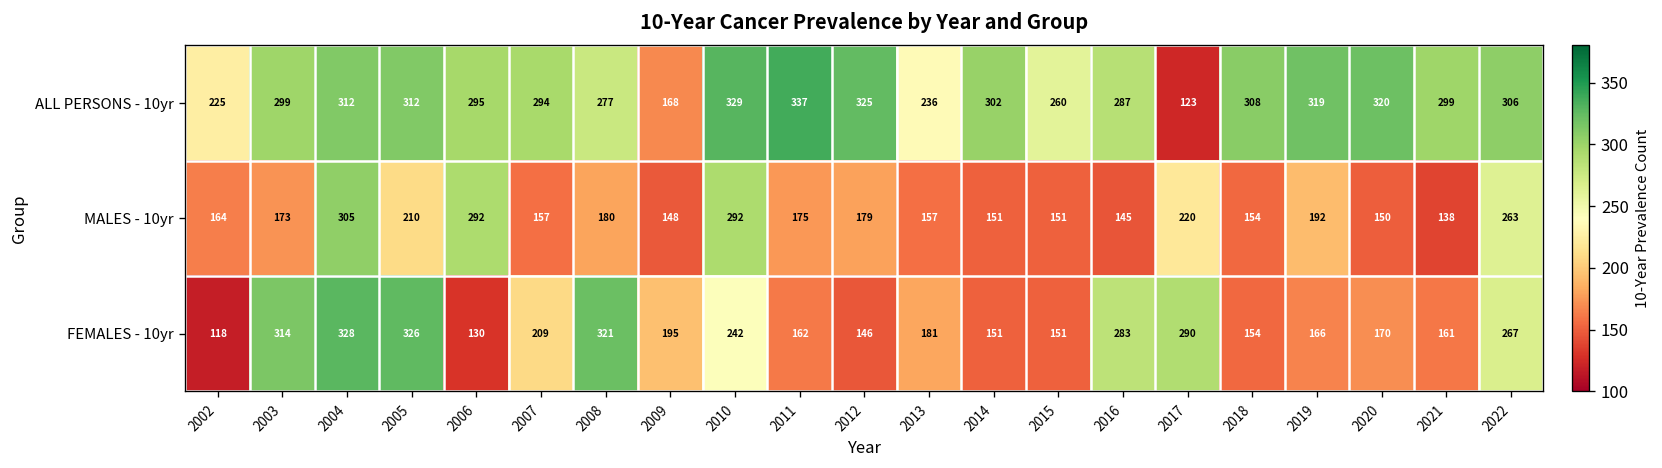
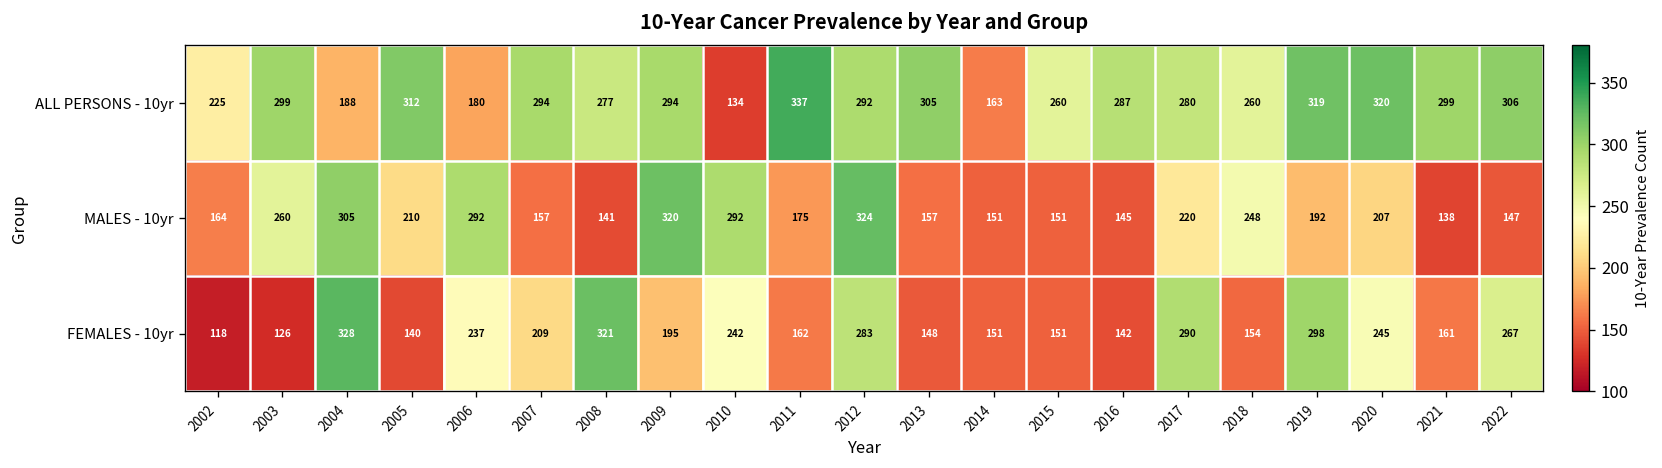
ALL PERSONS - 10yr, 2004: 312 -> 188
ALL PERSONS - 10yr, 2006: 295 -> 180
ALL PERSONS - 10yr, 2009: 168 -> 294
ALL PERSONS - 10yr, 2010: 329 -> 134
ALL PERSONS - 10yr, 2012: 325 -> 292
ALL PERSONS - 10yr, 2013: 236 -> 305
ALL PERSONS - 10yr, 2014: 302 -> 163
ALL PERSONS - 10yr, 2017: 123 -> 280
ALL PERSONS - 10yr, 2018: 308 -> 260
MALES - 10yr, 2003: 173 -> 260
MALES - 10yr, 2008: 180 -> 141
MALES - 10yr, 2009: 148 -> 320
MALES - 10yr, 2012: 179 -> 324
MALES - 10yr, 2018: 154 -> 248
MALES - 10yr, 2020: 150 -> 207
MALES - 10yr, 2022: 263 -> 147
FEMALES - 10yr, 2003: 314 -> 126
FEMALES - 10yr, 2005: 326 -> 140
FEMALES - 10yr, 2006: 130 -> 237
FEMALES - 10yr, 2012: 146 -> 283
FEMALES - 10yr, 2013: 181 -> 148
FEMALES - 10yr, 2016: 283 -> 142
FEMALES - 10yr, 2019: 166 -> 298
FEMALES - 10yr, 2020: 170 -> 245
